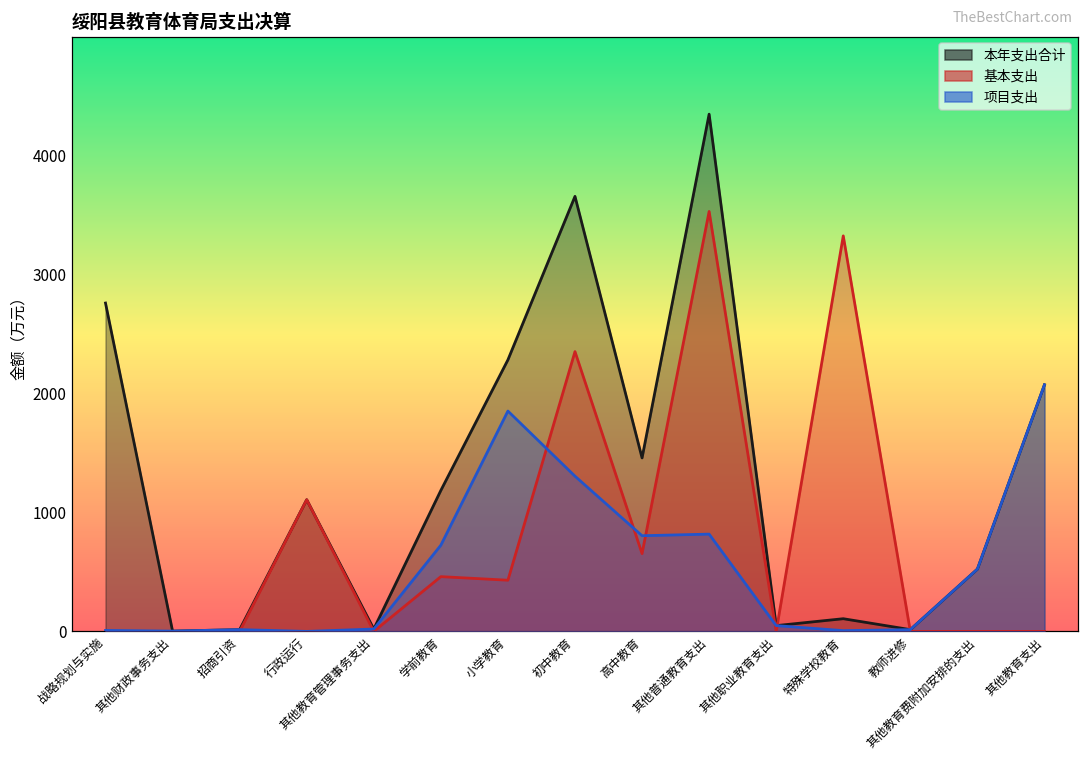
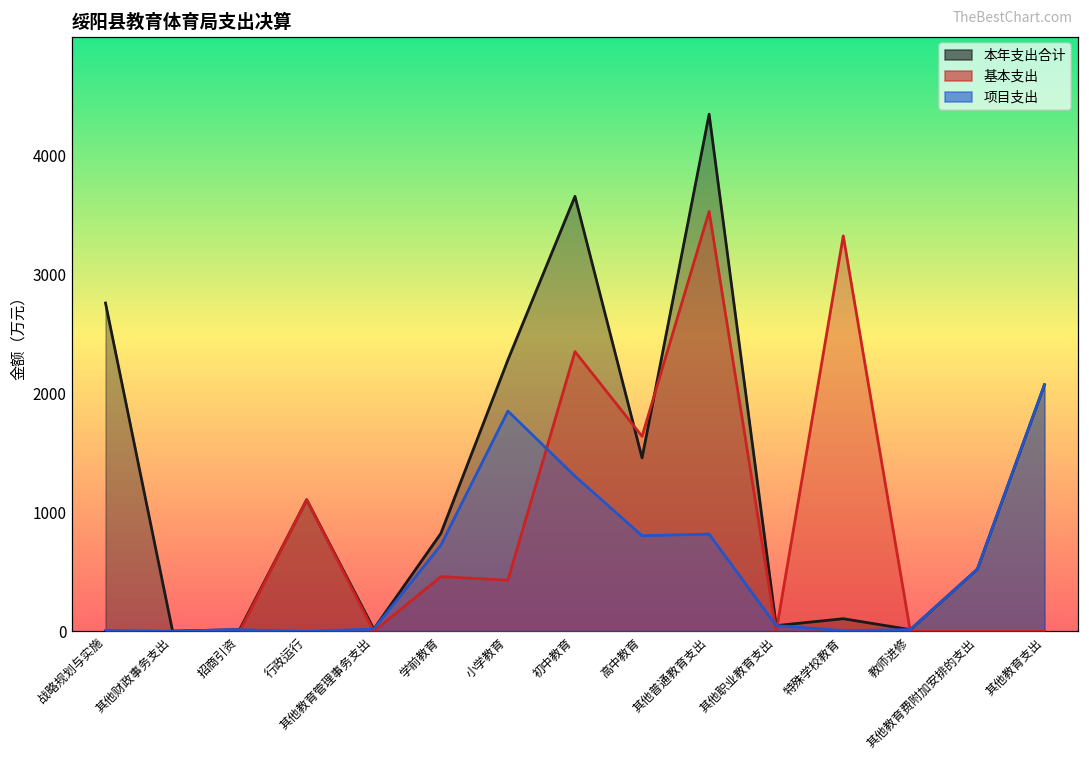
本年支出合计, 学前教育: 1180 -> 820
基本支出, 高中教育: 650 -> 1640
